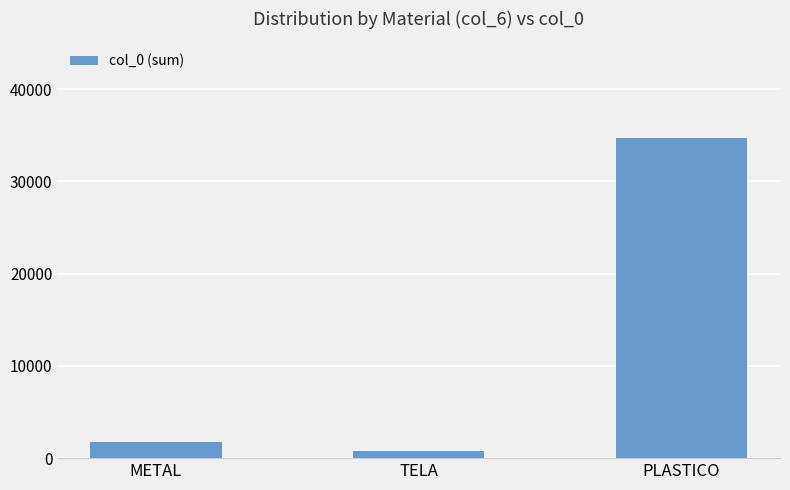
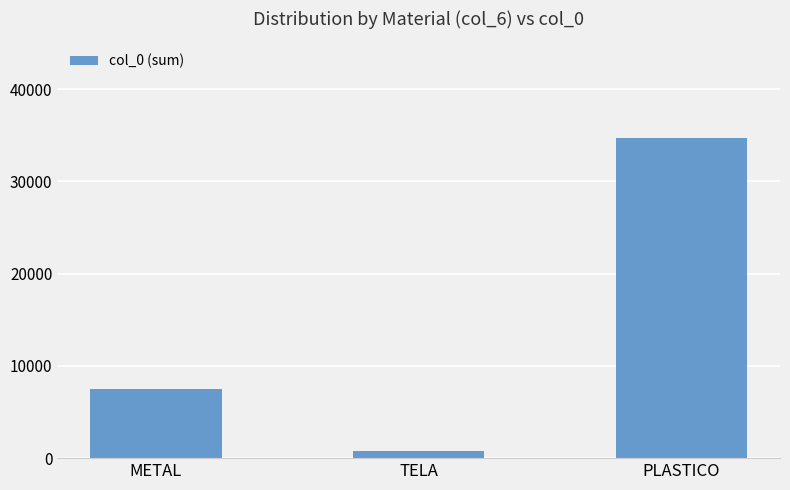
METAL: 2000 -> 7000
